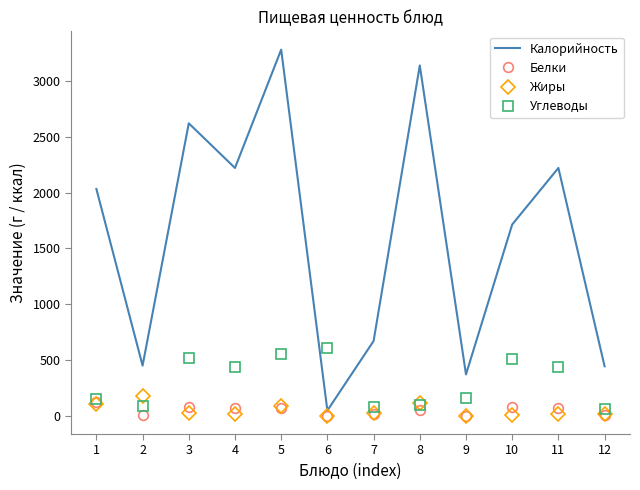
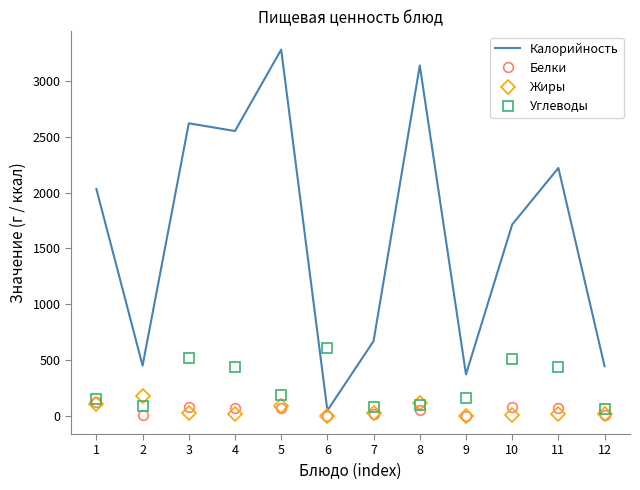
Калорийность, 4: 2220 -> 2550
Углеводы, 5: 560 -> 190
